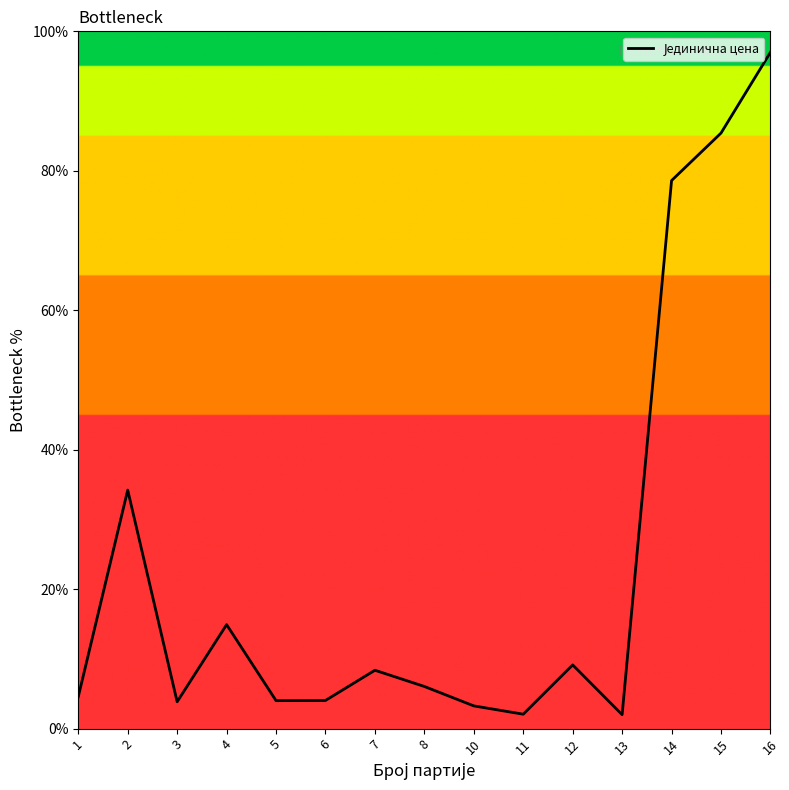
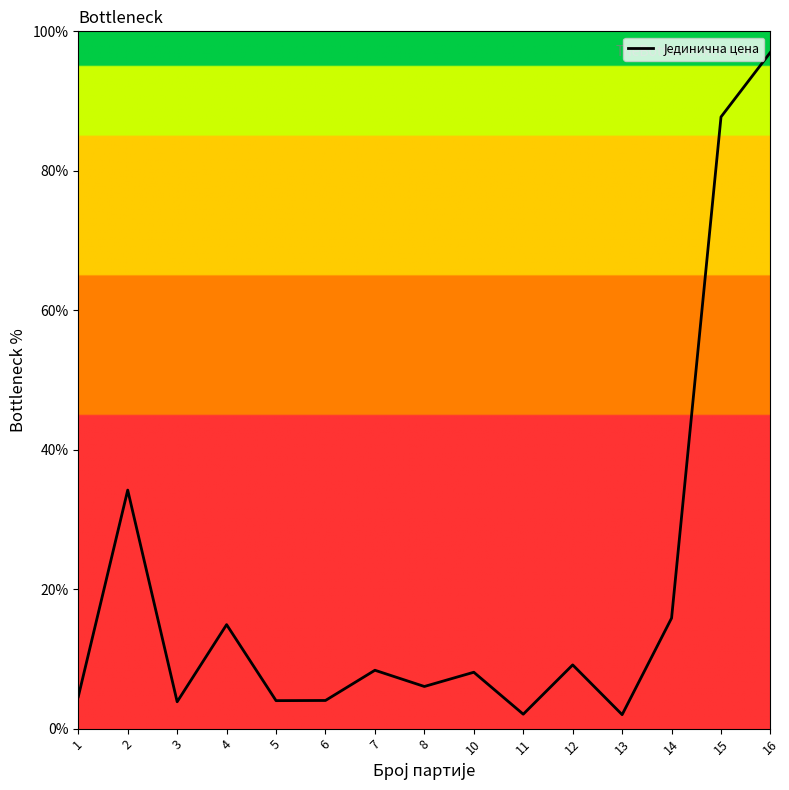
10: 3% -> 8%
14: 79% -> 16%
15: 85% -> 88%
